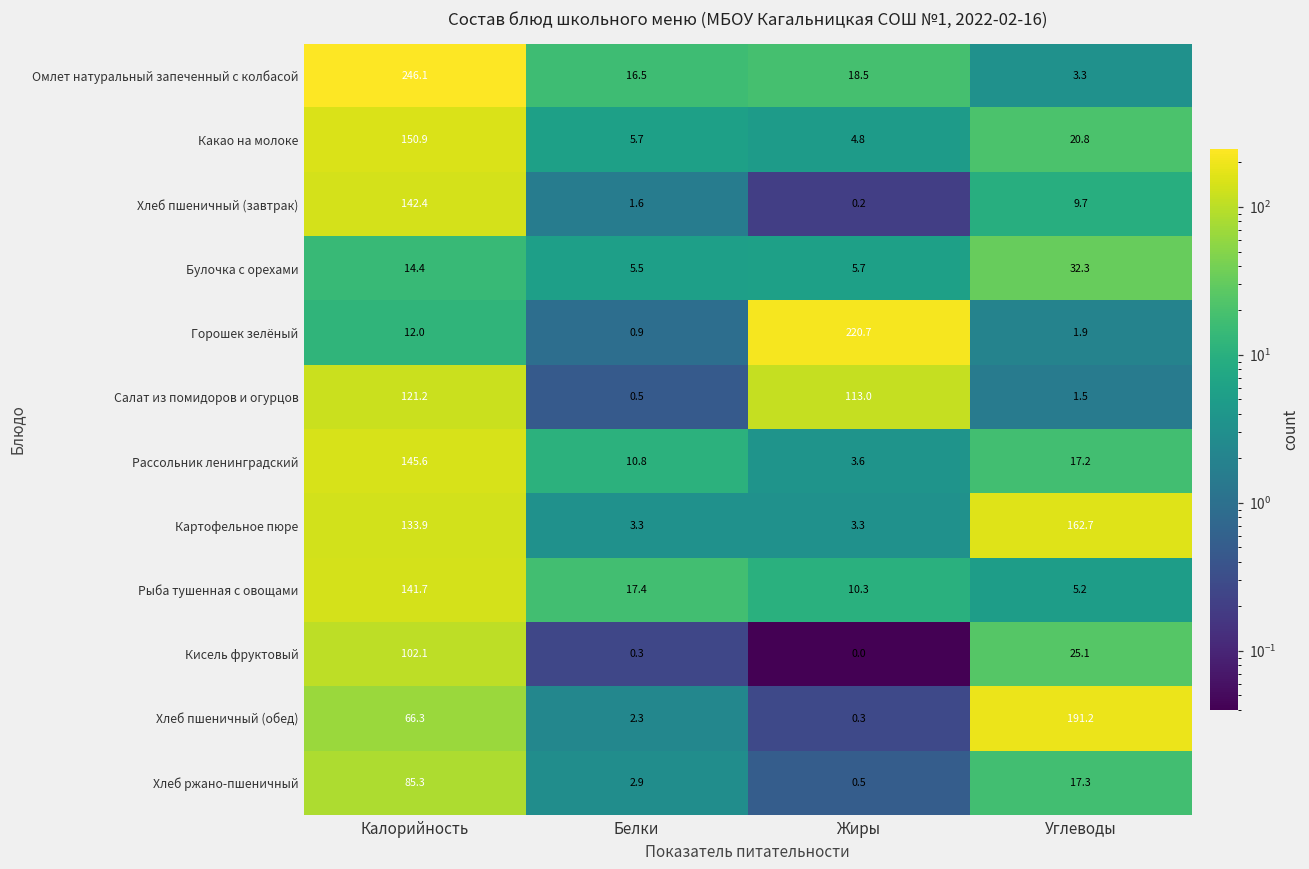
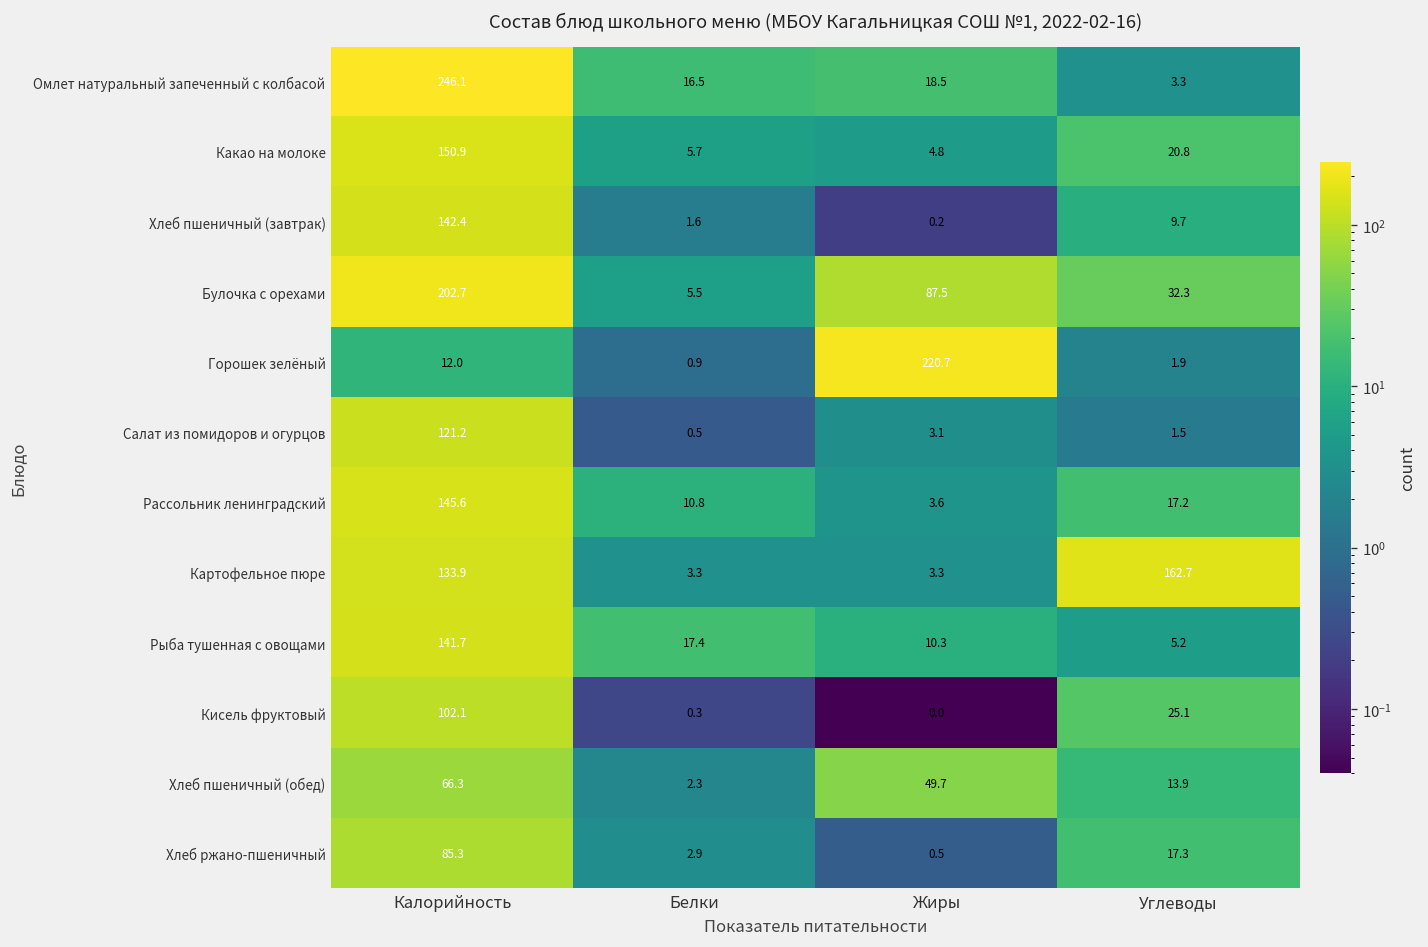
Булочка с орехами, Калорийность: 14.4 -> 202.7
Булочка с орехами, Жиры: 5.7 -> 87.5
Салат из помидоров и огурцов, Жиры: 113.0 -> 3.1
Хлеб пшеничный (обед), Жиры: 0.3 -> 49.7
Хлеб пшеничный (обед), Углеводы: 191.2 -> 13.9
